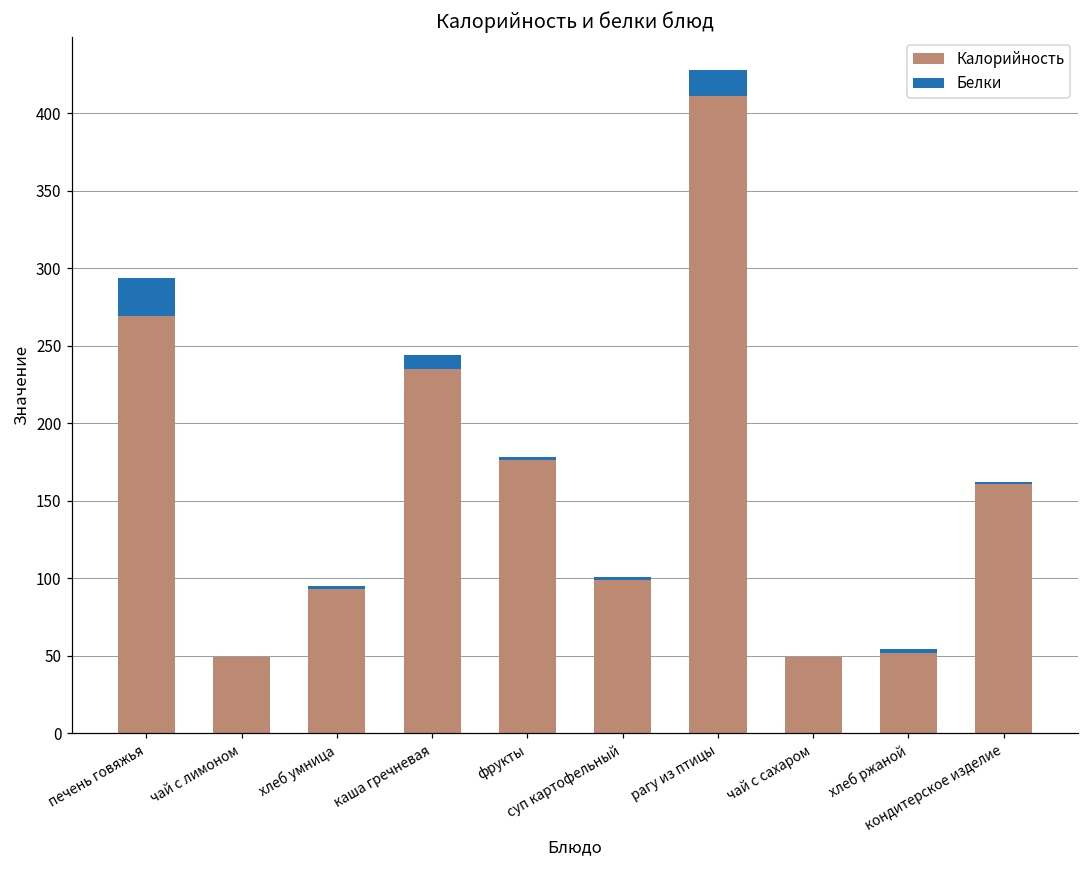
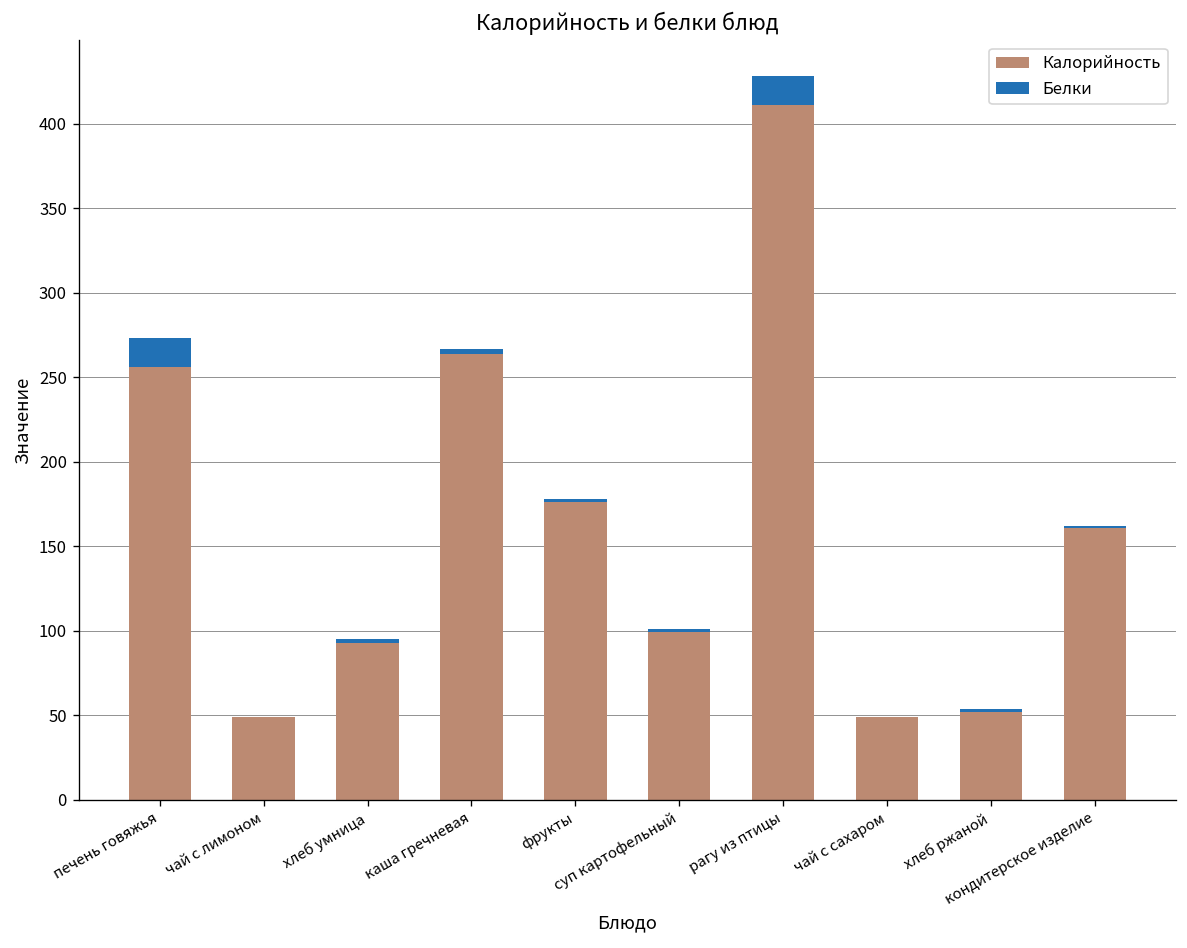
Калорийность, печень говяжья: 269 -> 256
Белки, печень говяжья: 25 -> 17
Калорийность, каша гречневая: 235 -> 264
Белки, каша гречневая: 9 -> 3
